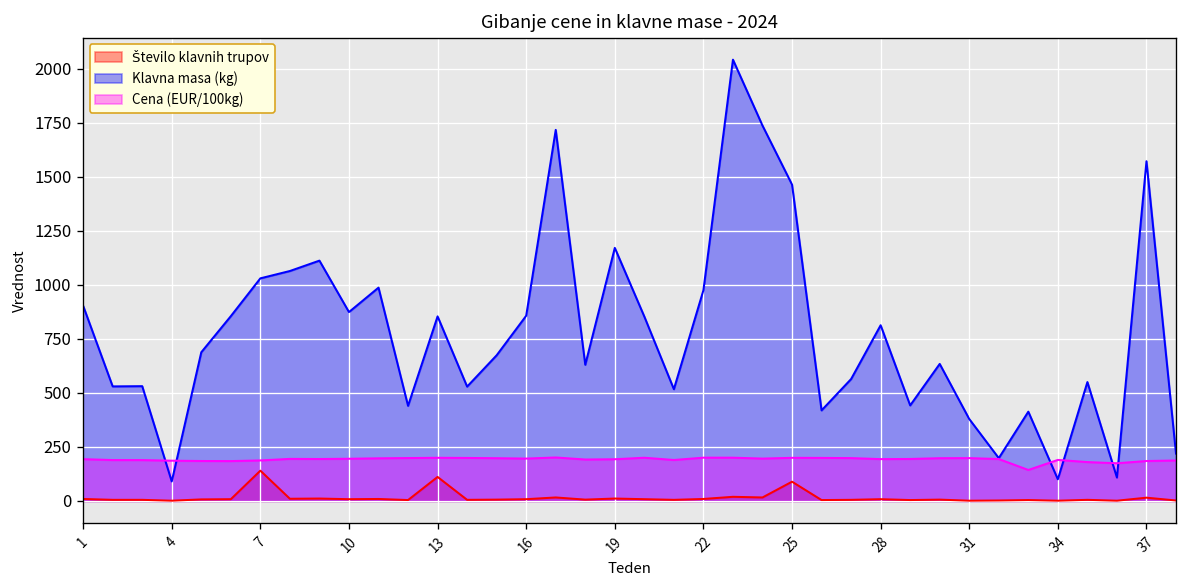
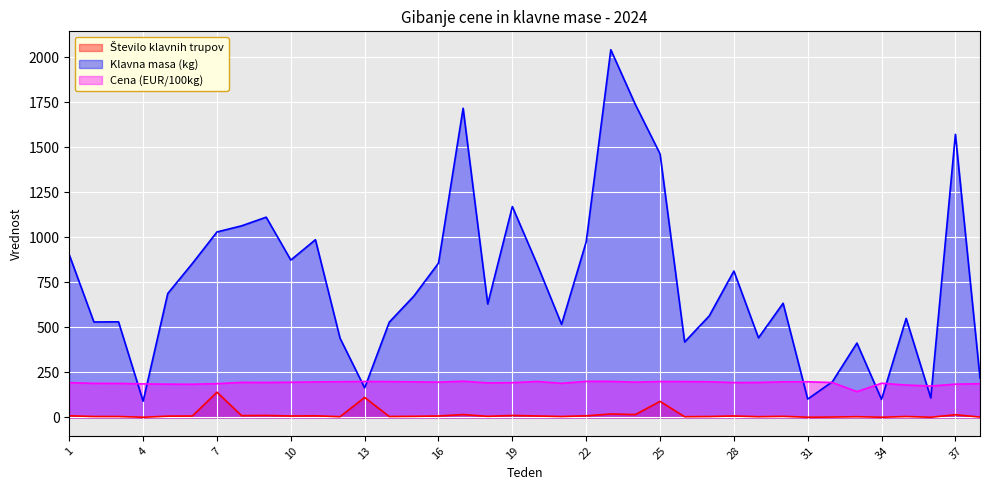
Klavna masa (kg), 13: 850 -> 160
Klavna masa (kg), 31: 380 -> 100
